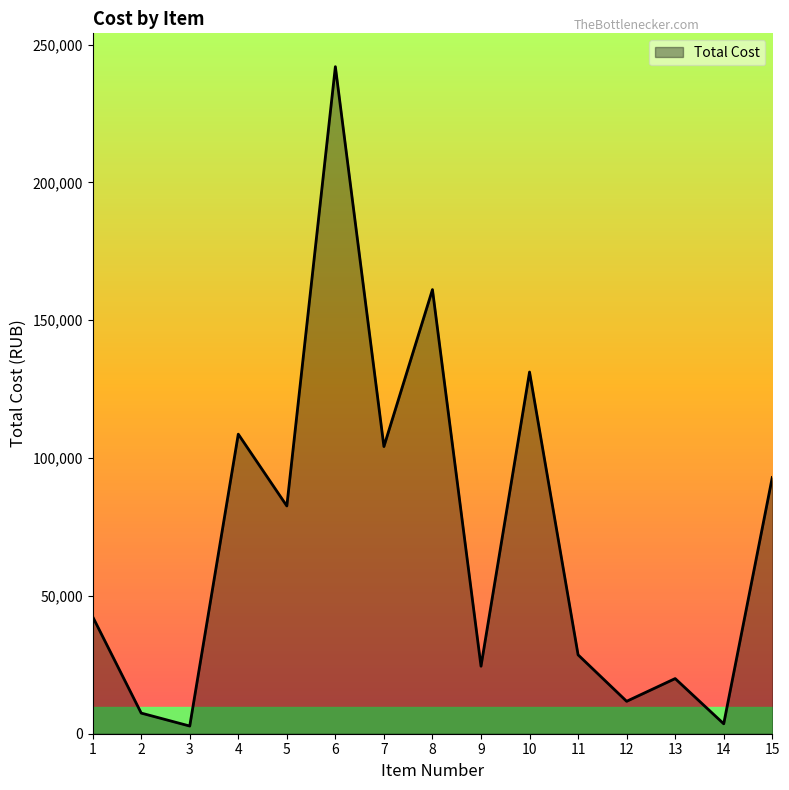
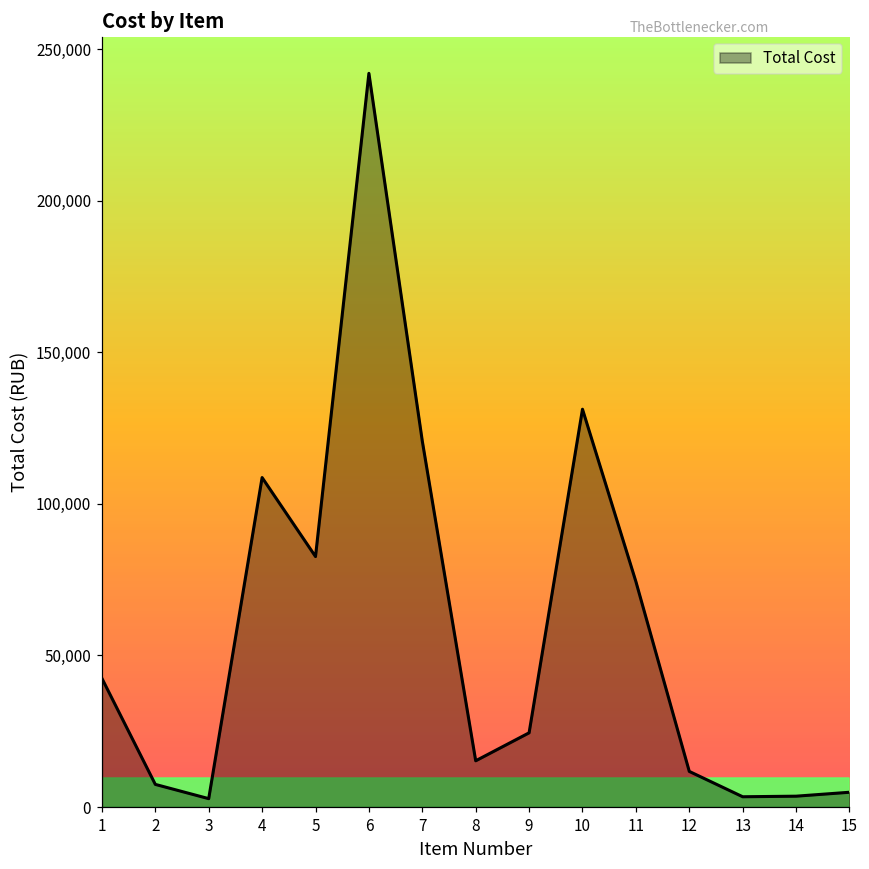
Total Cost, 7: 104,000 -> 121,000
Total Cost, 8: 161,000 -> 15,000
Total Cost, 11: 29,000 -> 74,000
Total Cost, 13: 20,000 -> 3,000
Total Cost, 15: 93,000 -> 5,000
